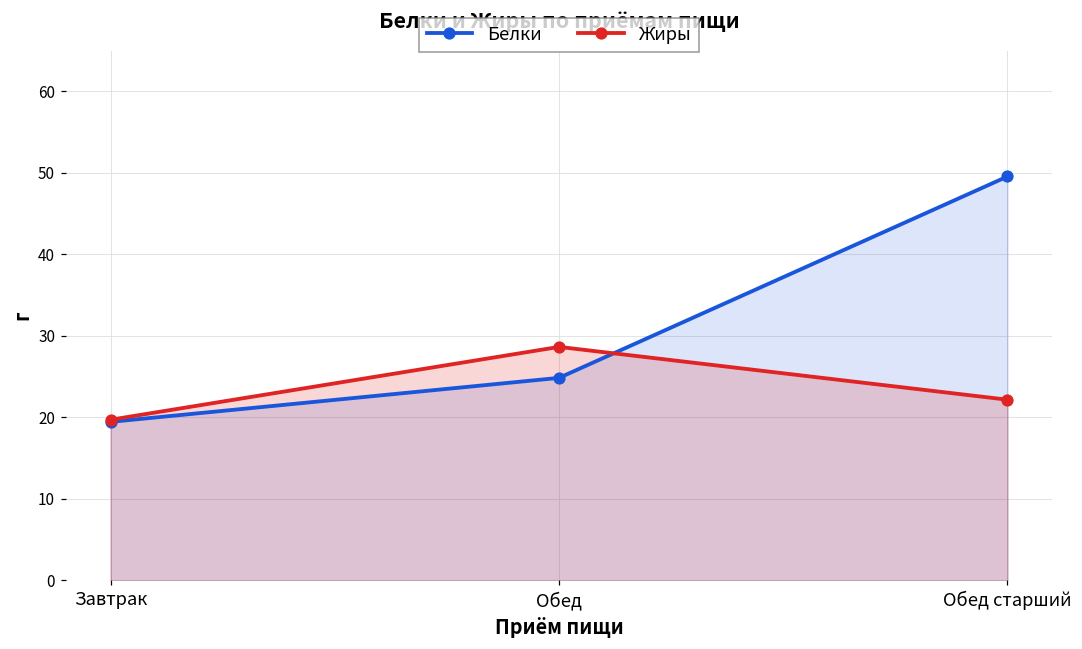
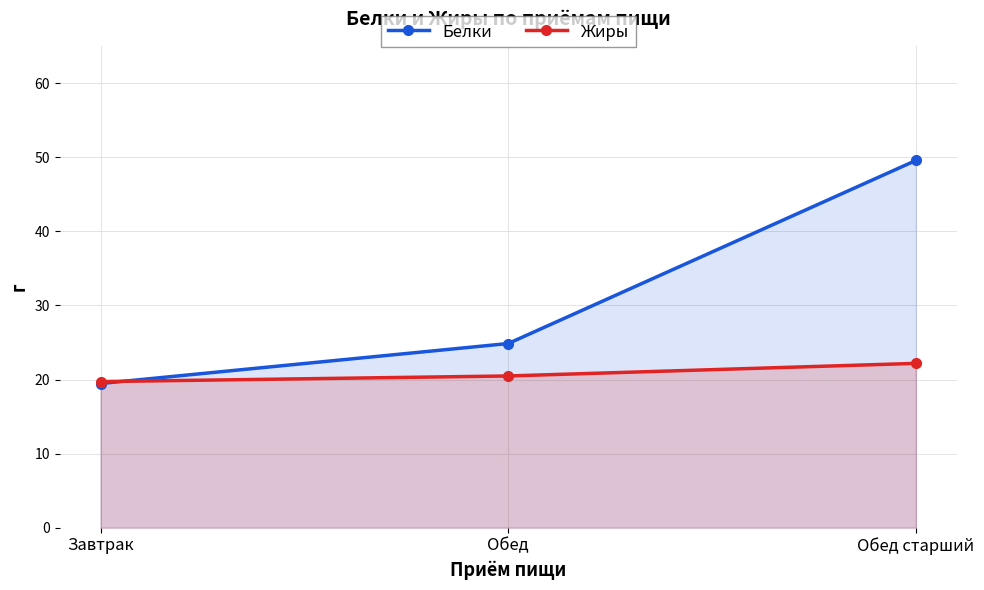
Жиры, Обед: 29 -> 20
